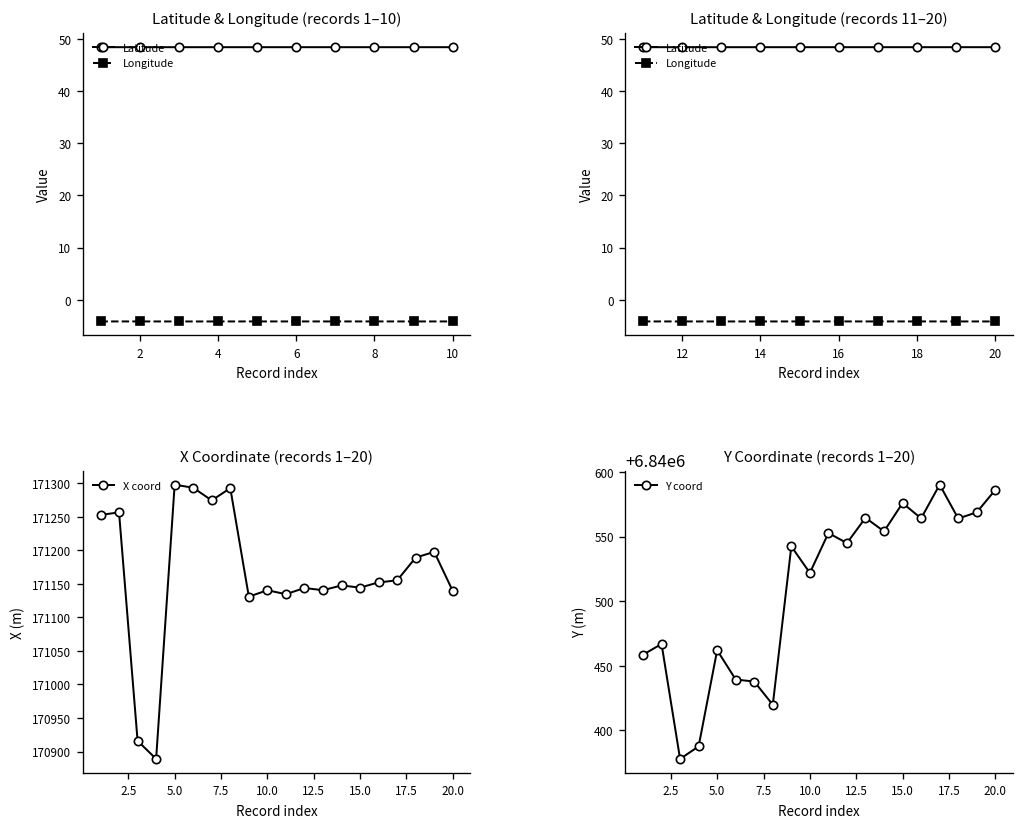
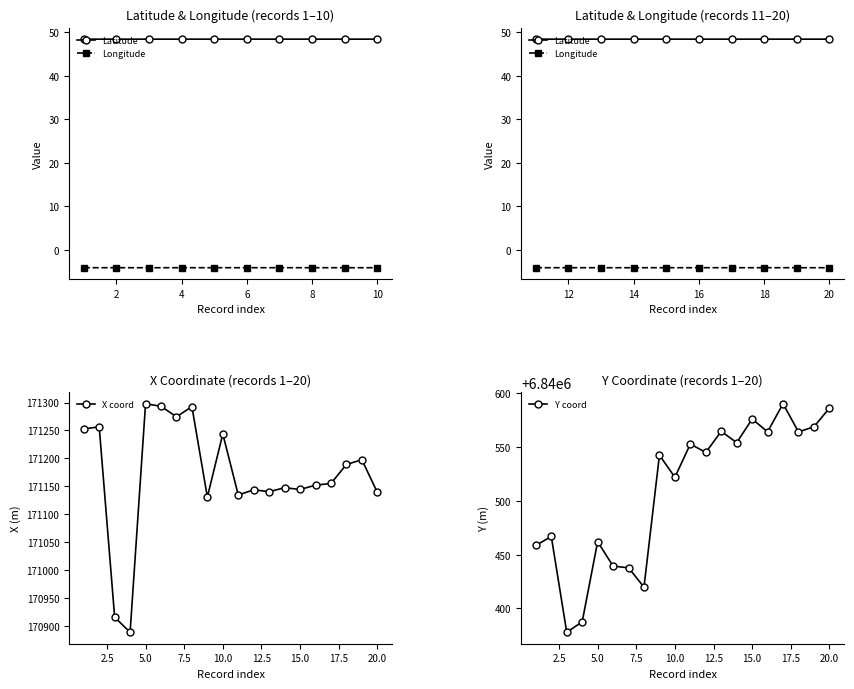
X Coordinate (records 1–20), 10.0: 171140 -> 171240
